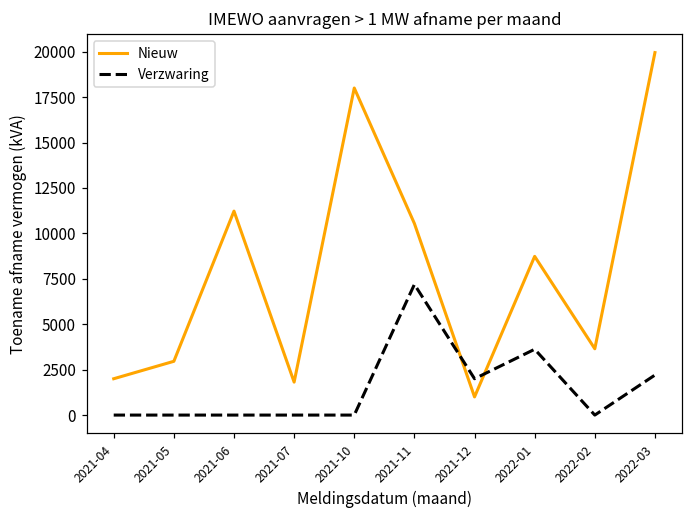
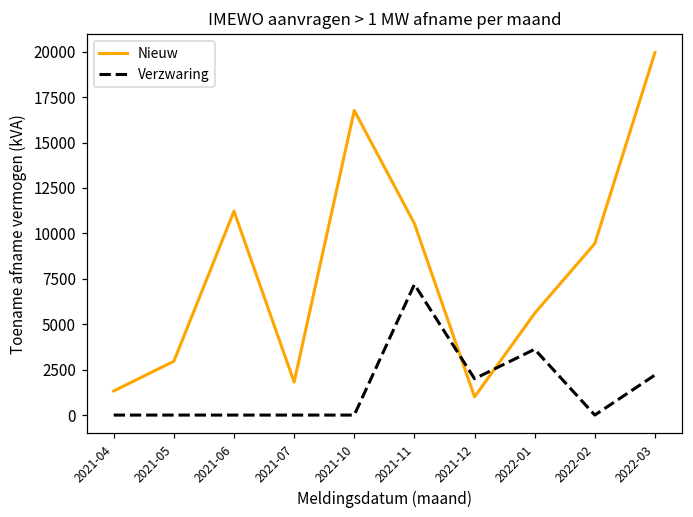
Nieuw, 2021-04: 2000 -> 1300
Nieuw, 2021-10: 18000 -> 16800
Nieuw, 2022-01: 8700 -> 5600
Nieuw, 2022-02: 3700 -> 9400
